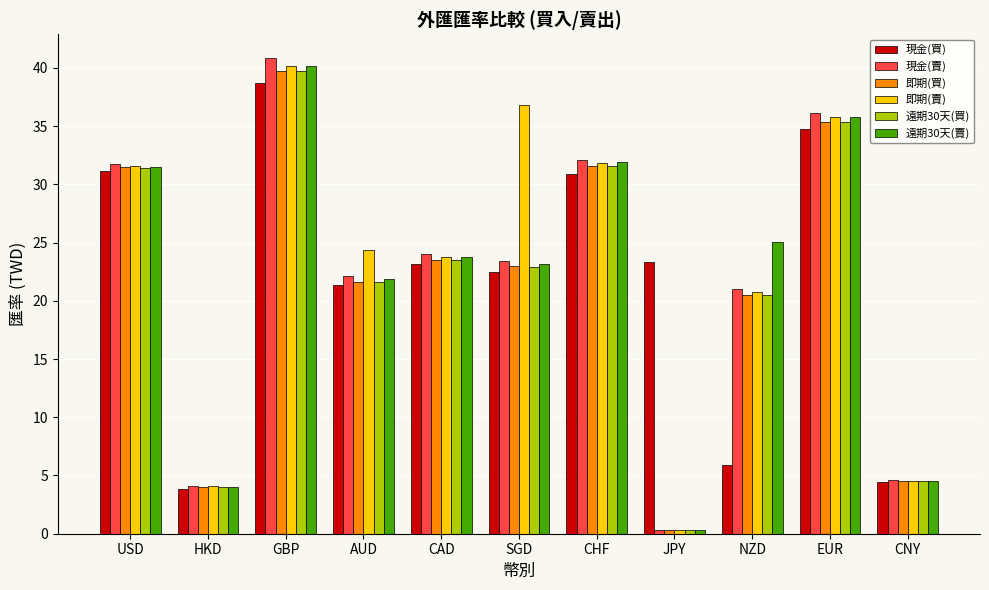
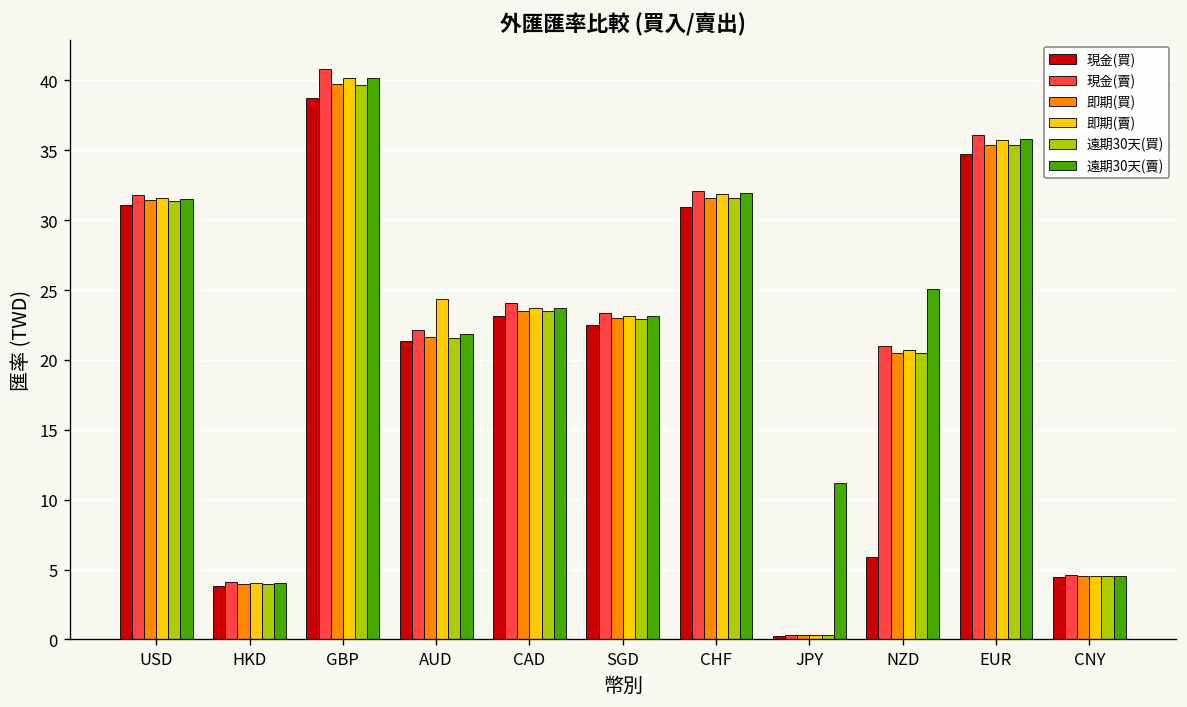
即期(賣), SGD: 36.8 -> 23.2
現金(買), JPY: 23.3 -> 0.3
遠期30天(賣), JPY: 0.3 -> 11.2
